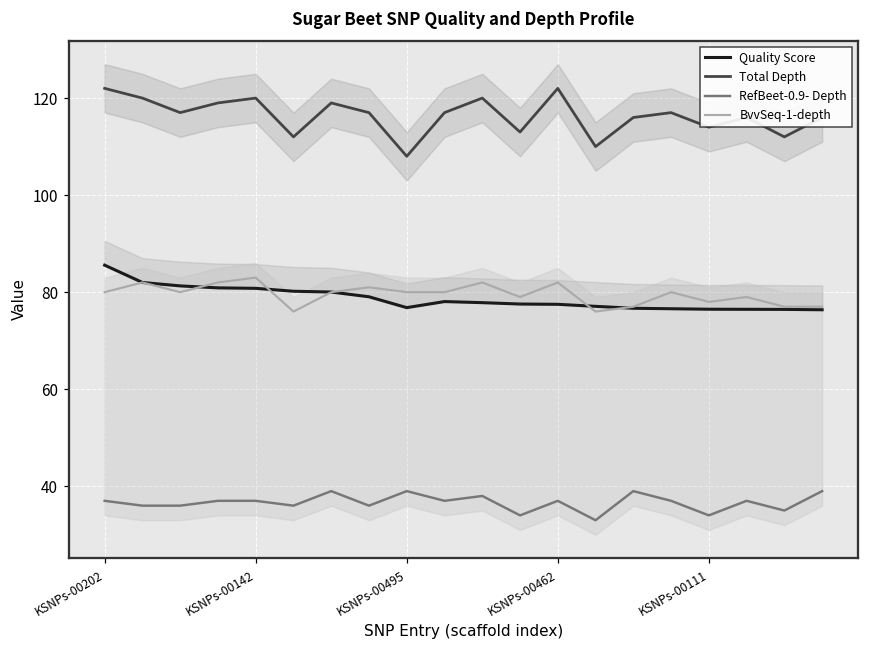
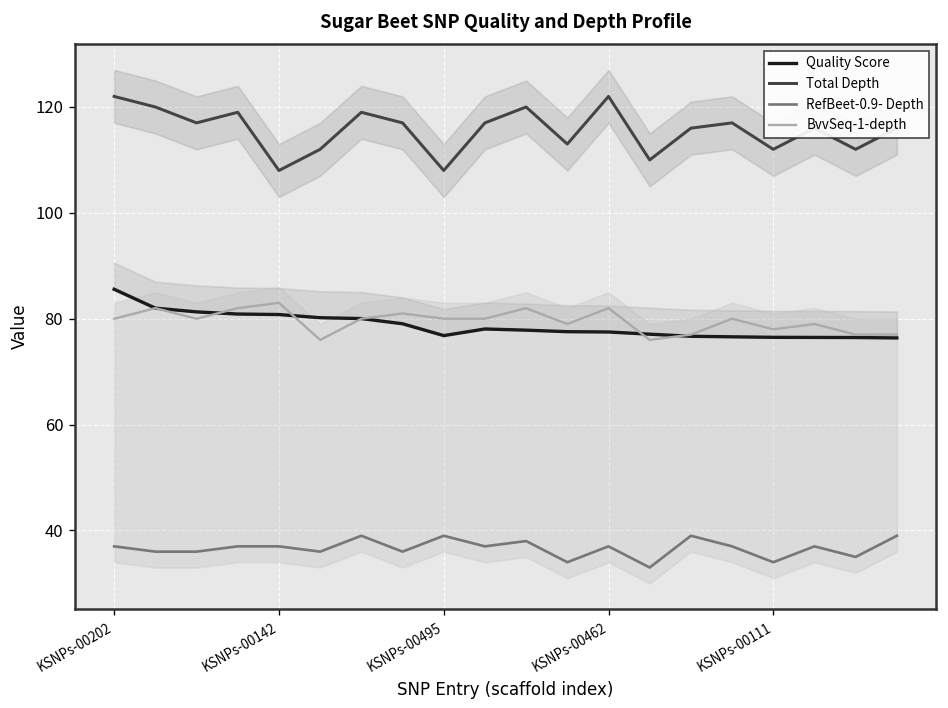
Total Depth, KSNPs-00142: 120 -> 108
Total Depth, KSNPs-00111: 114 -> 112
